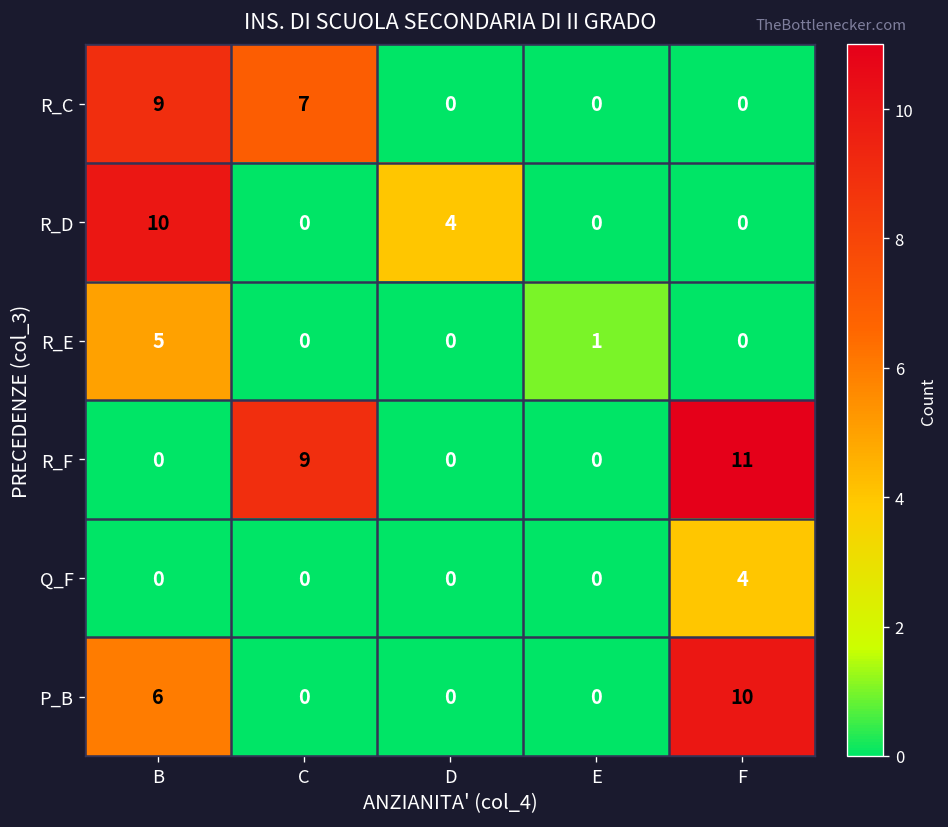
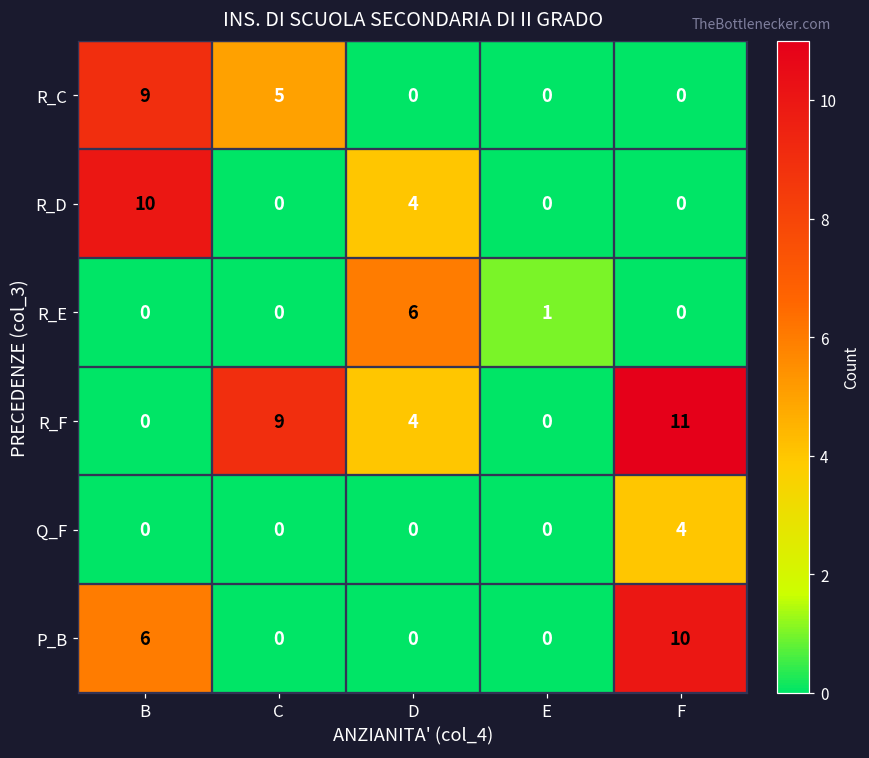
R_C, C: 7 -> 5
R_E, B: 5 -> 0
R_E, D: 0 -> 6
R_F, D: 0 -> 4
